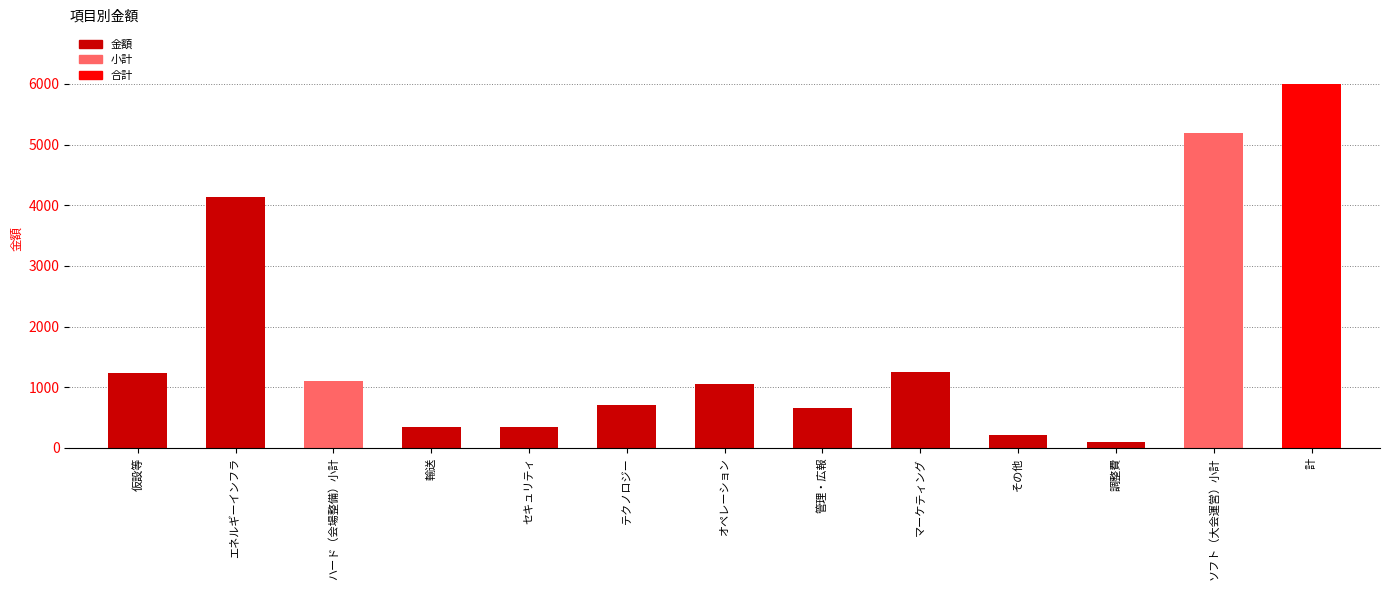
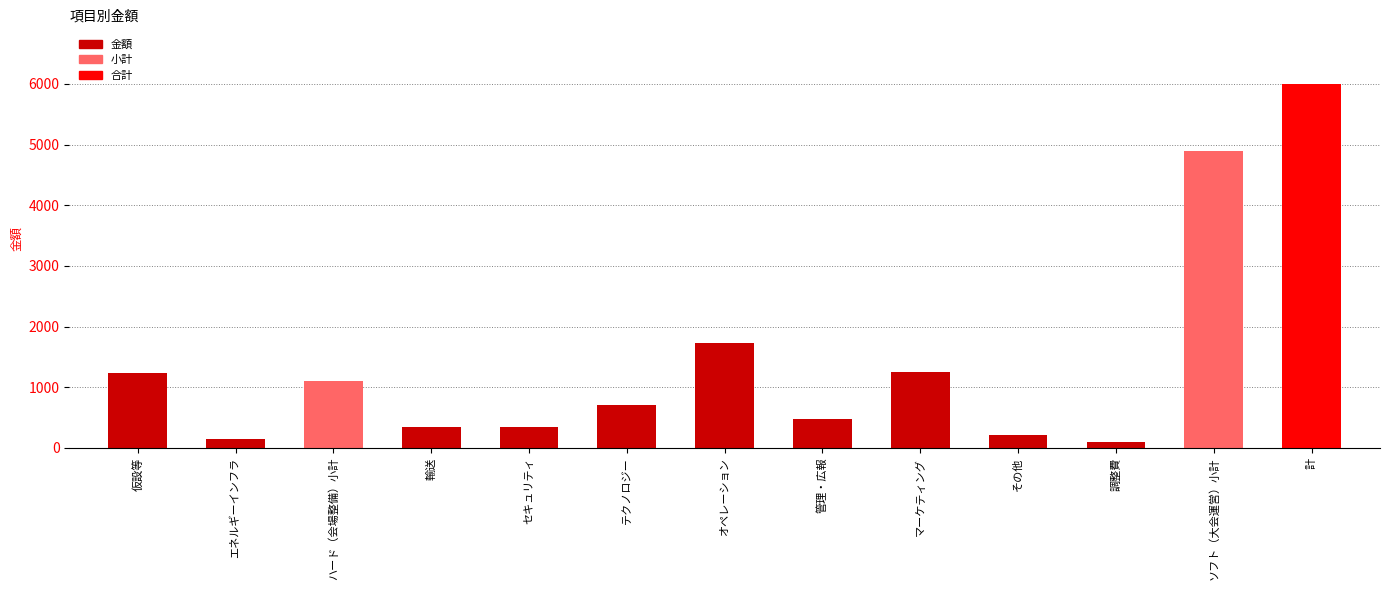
エネルギーインフラ: 4100 -> 200
オペレーション: 1100 -> 1700
管理・広報: 700 -> 500
ソフト（大会運営）小計: 5200 -> 4900
